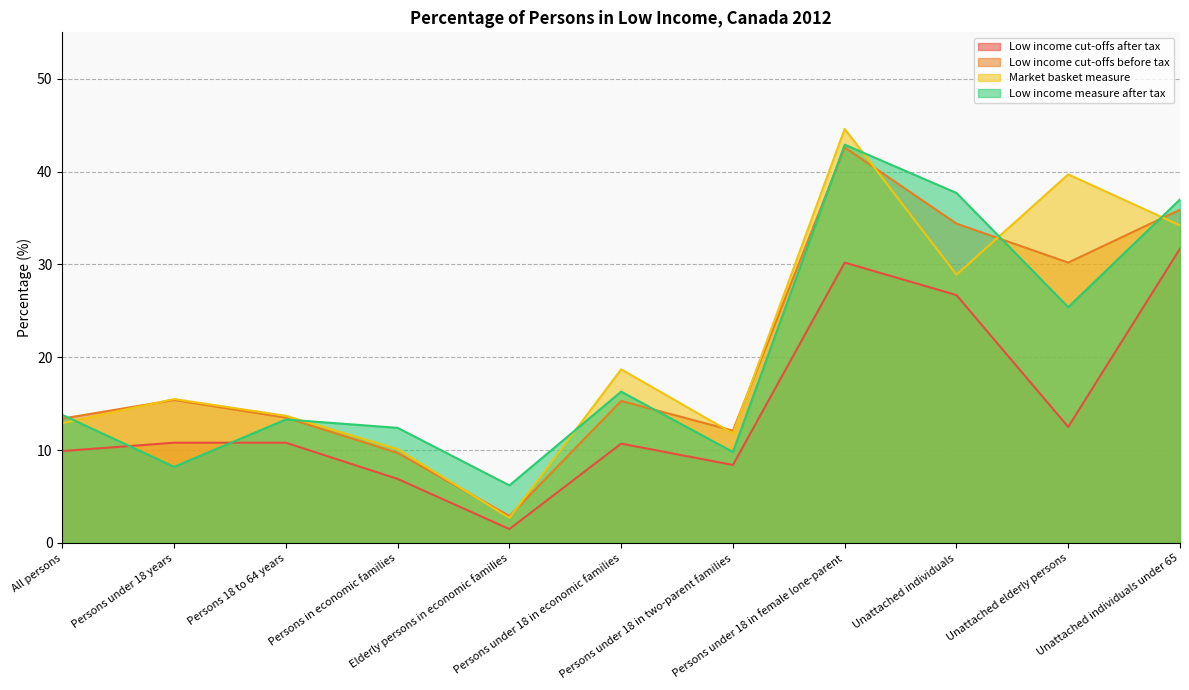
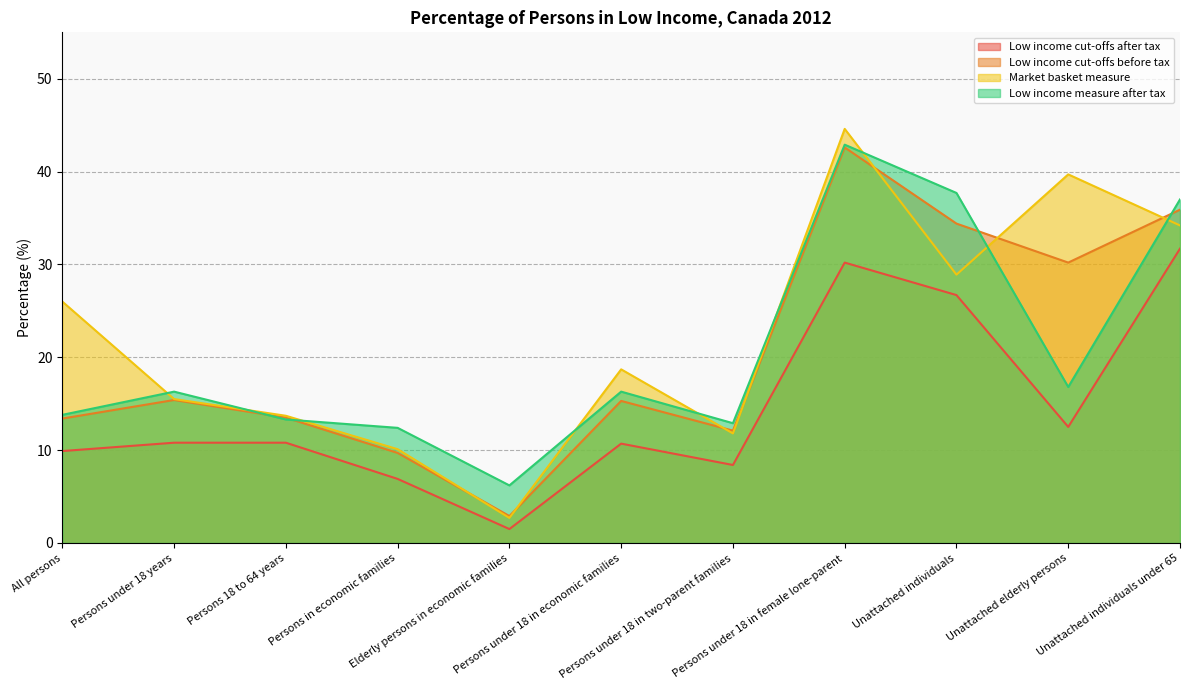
Market basket measure, All persons: 13 -> 26
Low income measure after tax, Persons under 18 years: 8 -> 16
Low income measure after tax, Persons under 18 in two-parent families: 10 -> 13
Low income measure after tax, Unattached elderly persons: 25 -> 17
